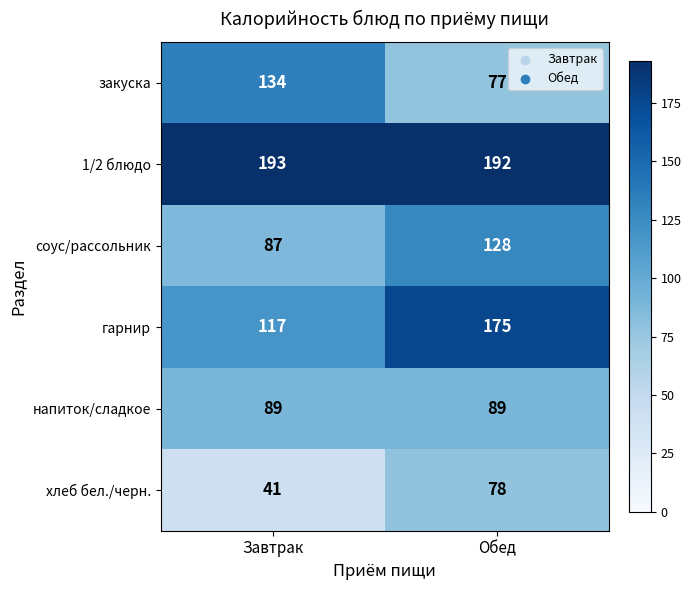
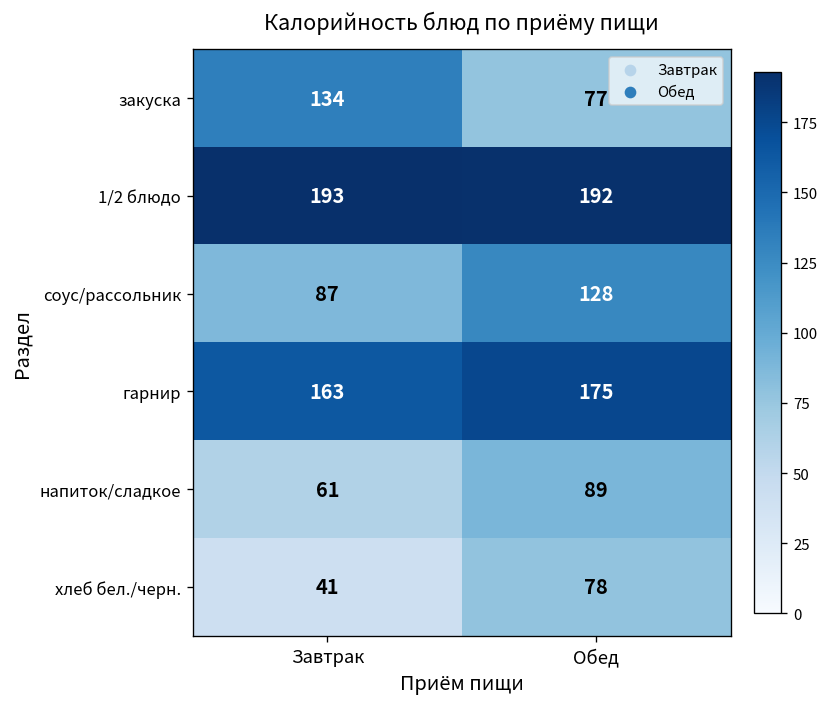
гарнир, Завтрак: 117 -> 163
напиток/сладкое, Завтрак: 89 -> 61
